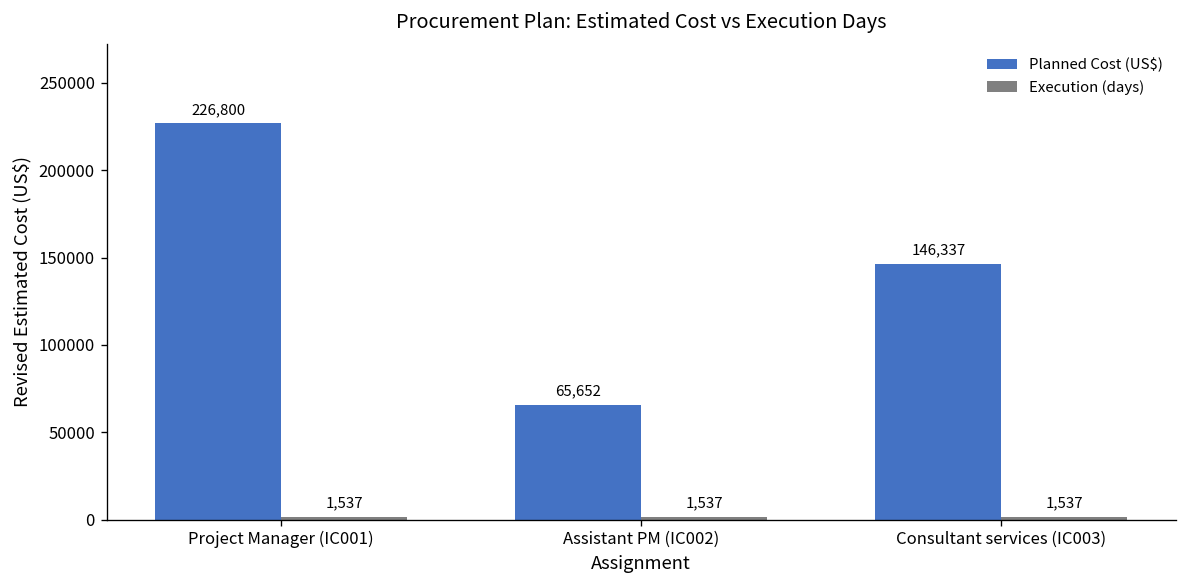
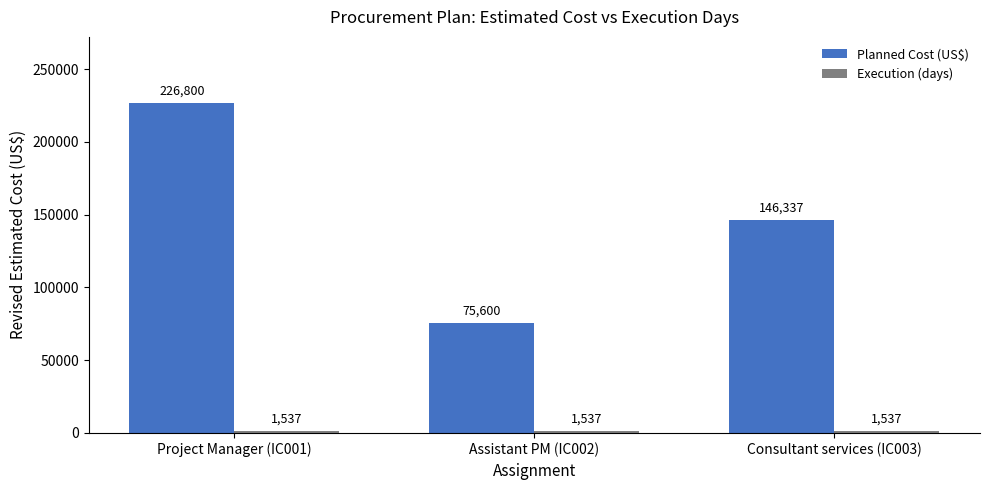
Planned Cost (US$), Assistant PM (IC002): 65,652 -> 75,600
